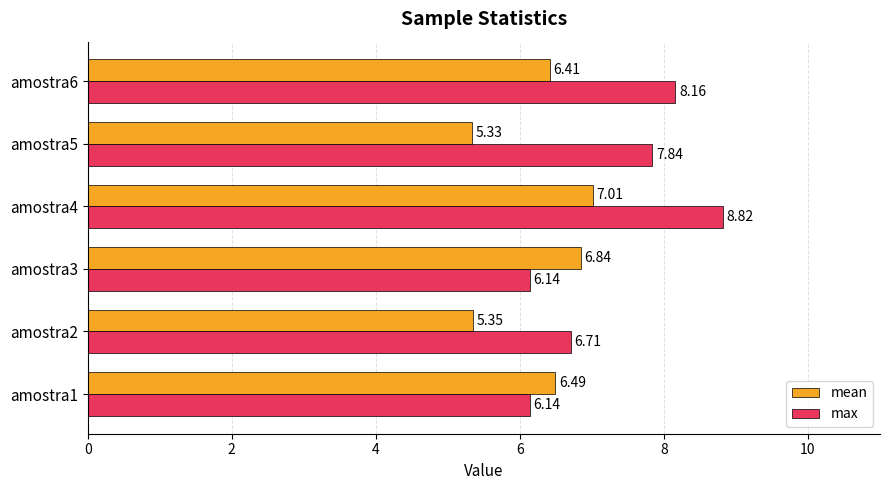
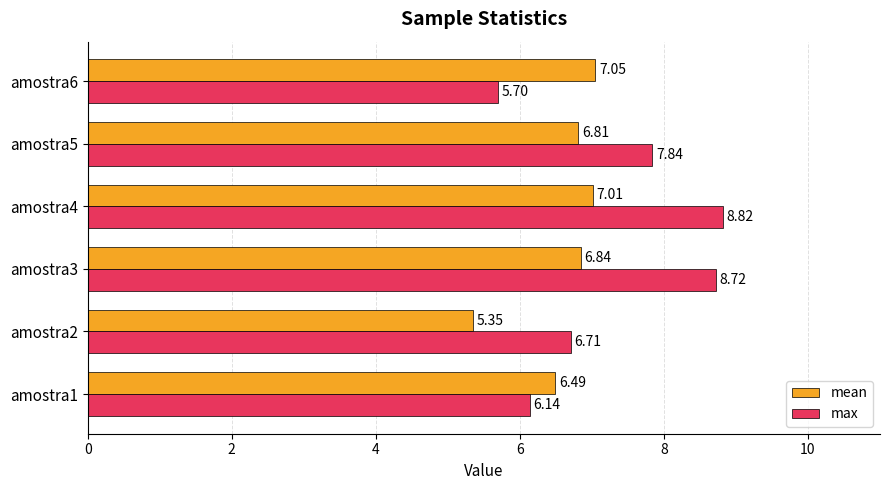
mean, amostra6: 6.41 -> 7.05
max, amostra6: 8.16 -> 5.70
mean, amostra5: 5.33 -> 6.81
max, amostra3: 6.14 -> 8.72
